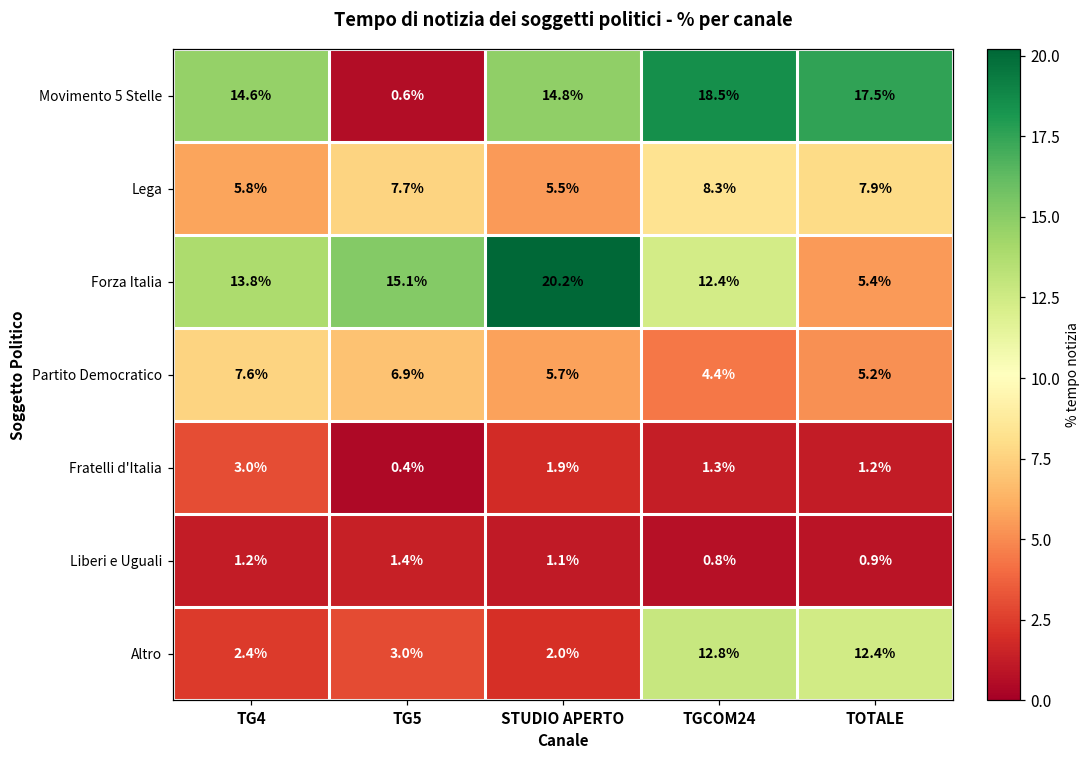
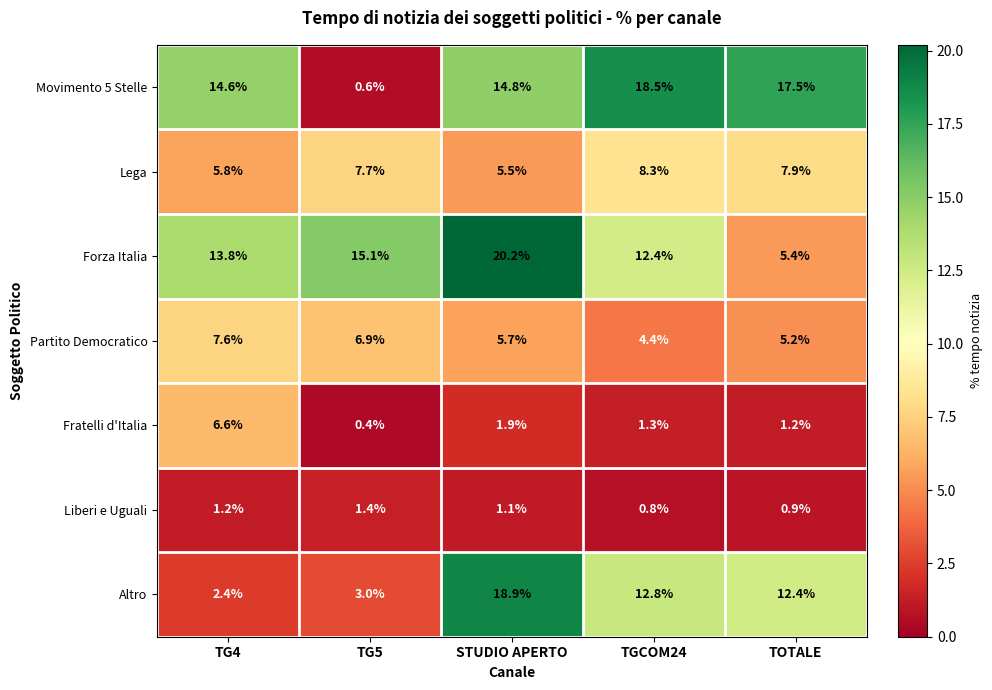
Fratelli d'Italia, TG4: 3.0% -> 6.6%
Altro, STUDIO APERTO: 2.0% -> 18.9%
